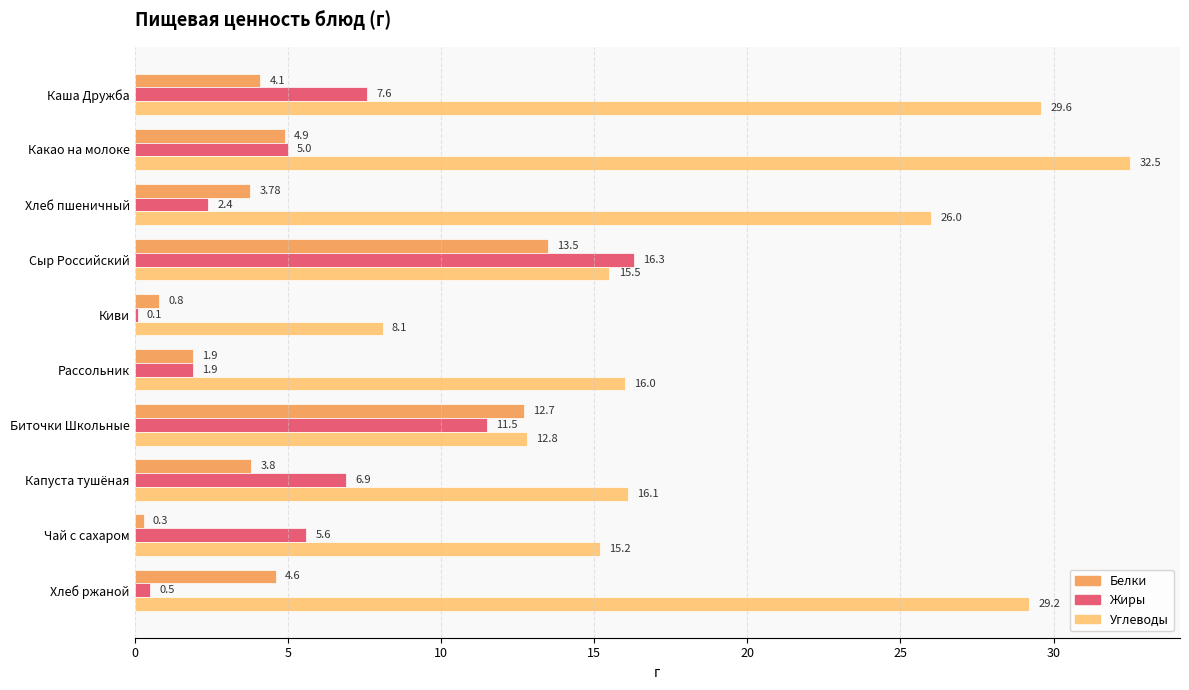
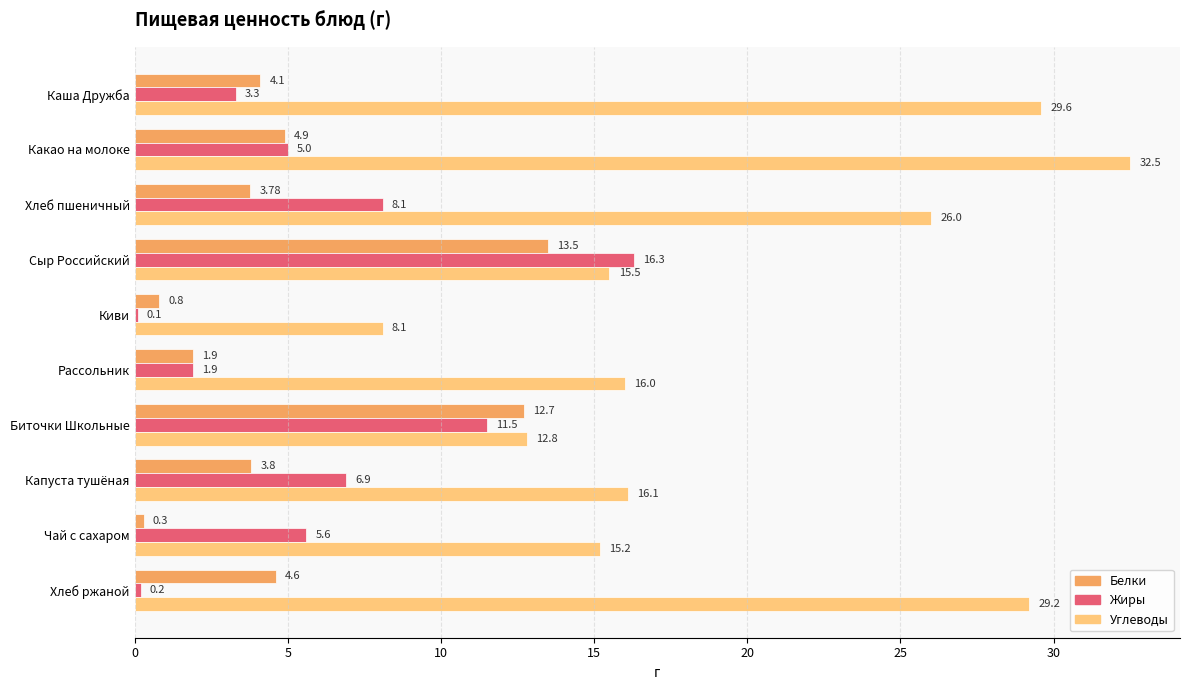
Жиры, Каша Дружба: 7.6 -> 3.3
Жиры, Хлеб пшеничный: 2.4 -> 8.1
Жиры, Хлеб ржаной: 0.5 -> 0.2
